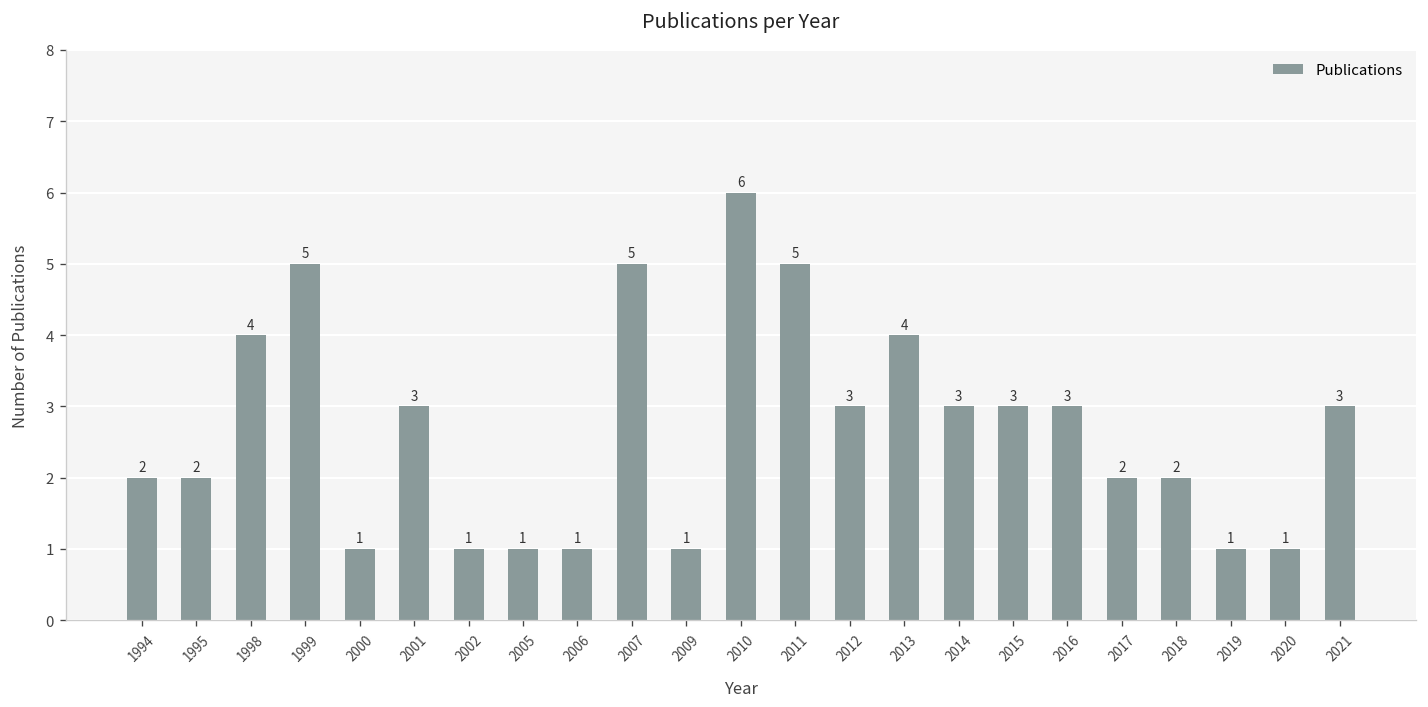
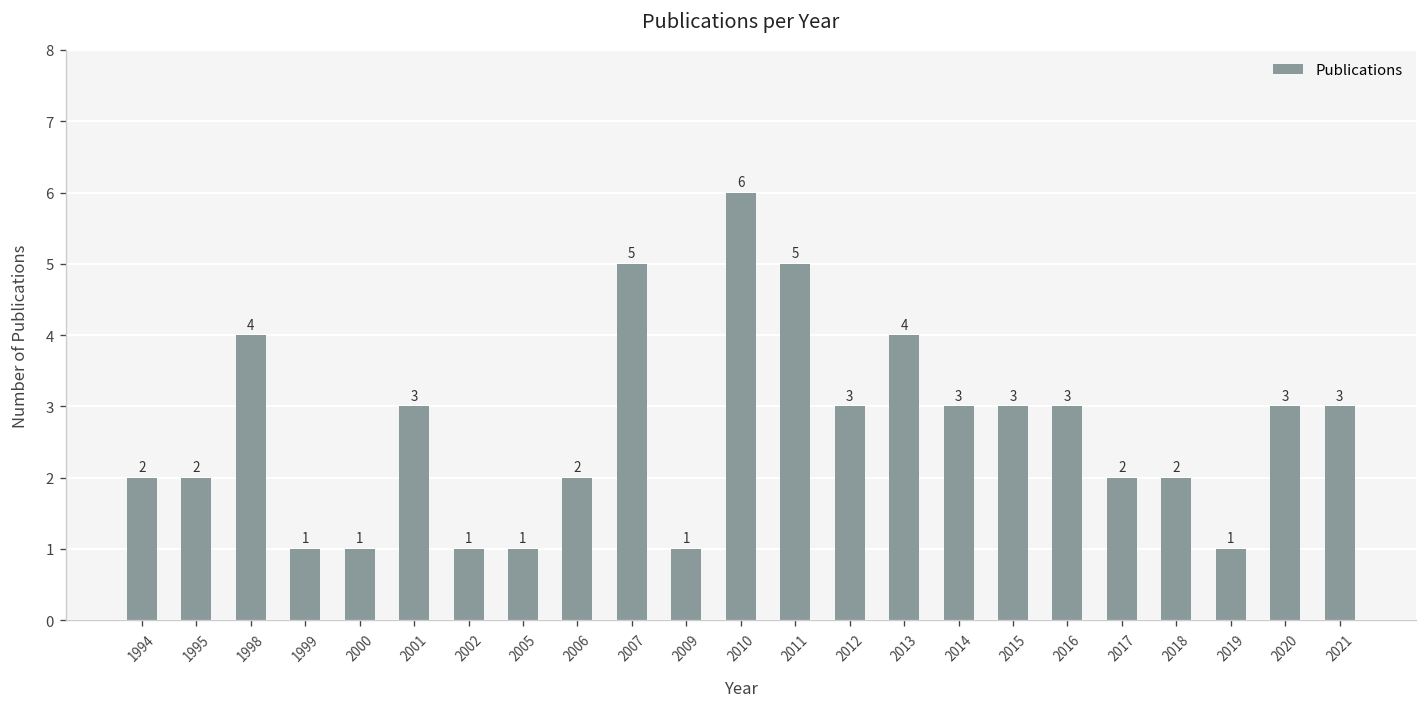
1999: 5 -> 1
2006: 1 -> 2
2020: 1 -> 3
